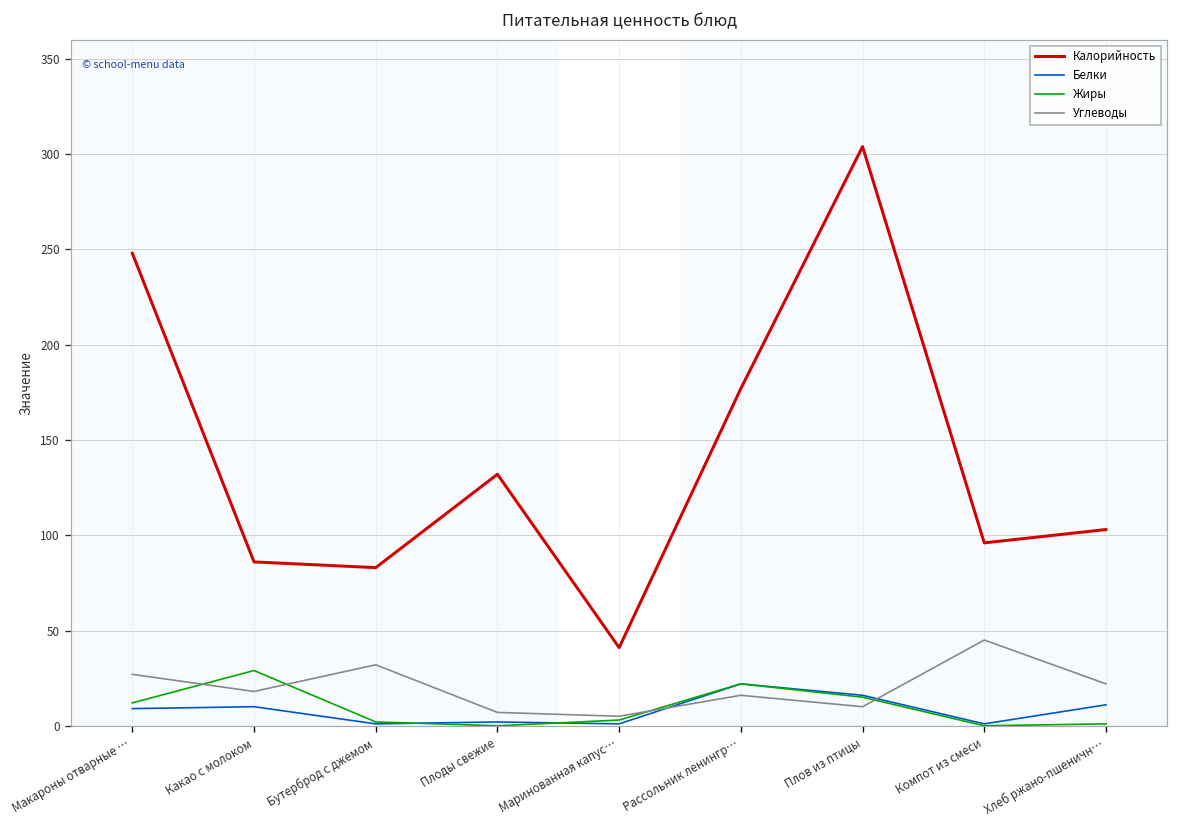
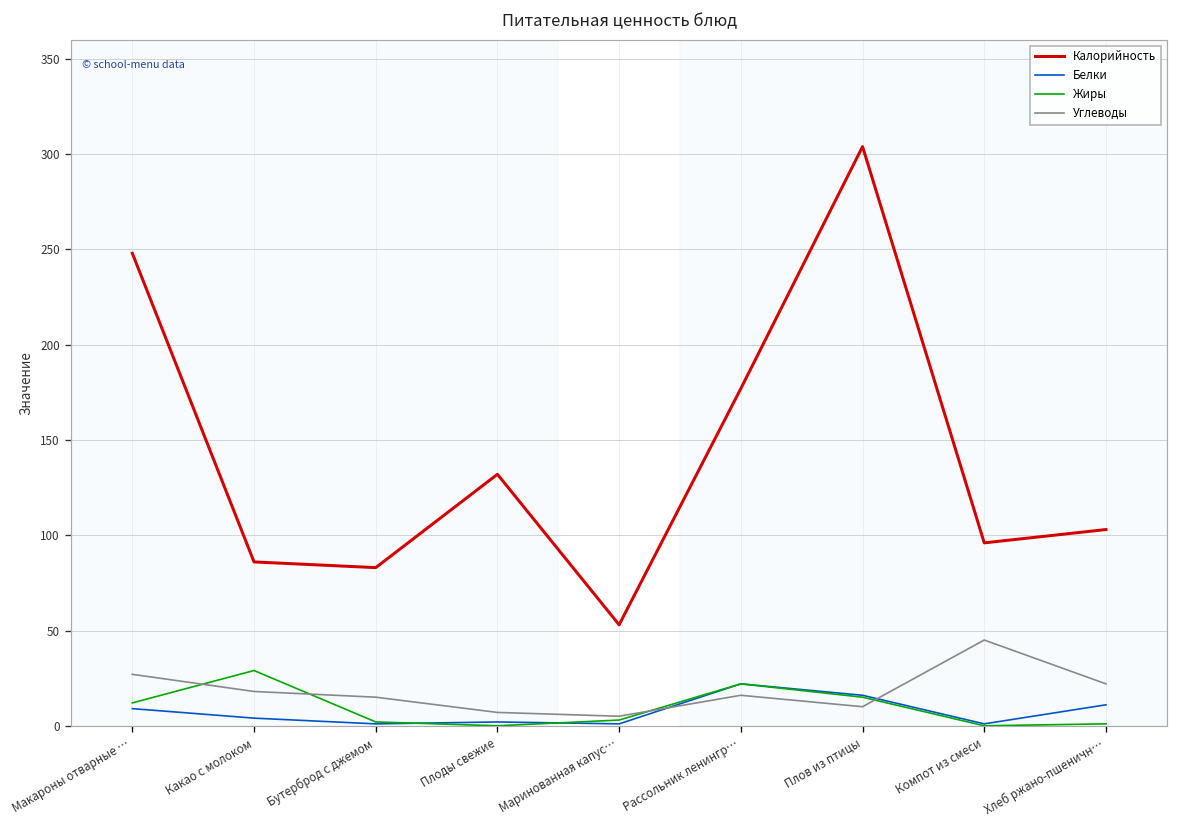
Белки, Какао с молоком: 10 -> 4
Углеводы, Бутерброд с джемом: 32 -> 15
Калорийность, Маринованная капус…: 41 -> 53
